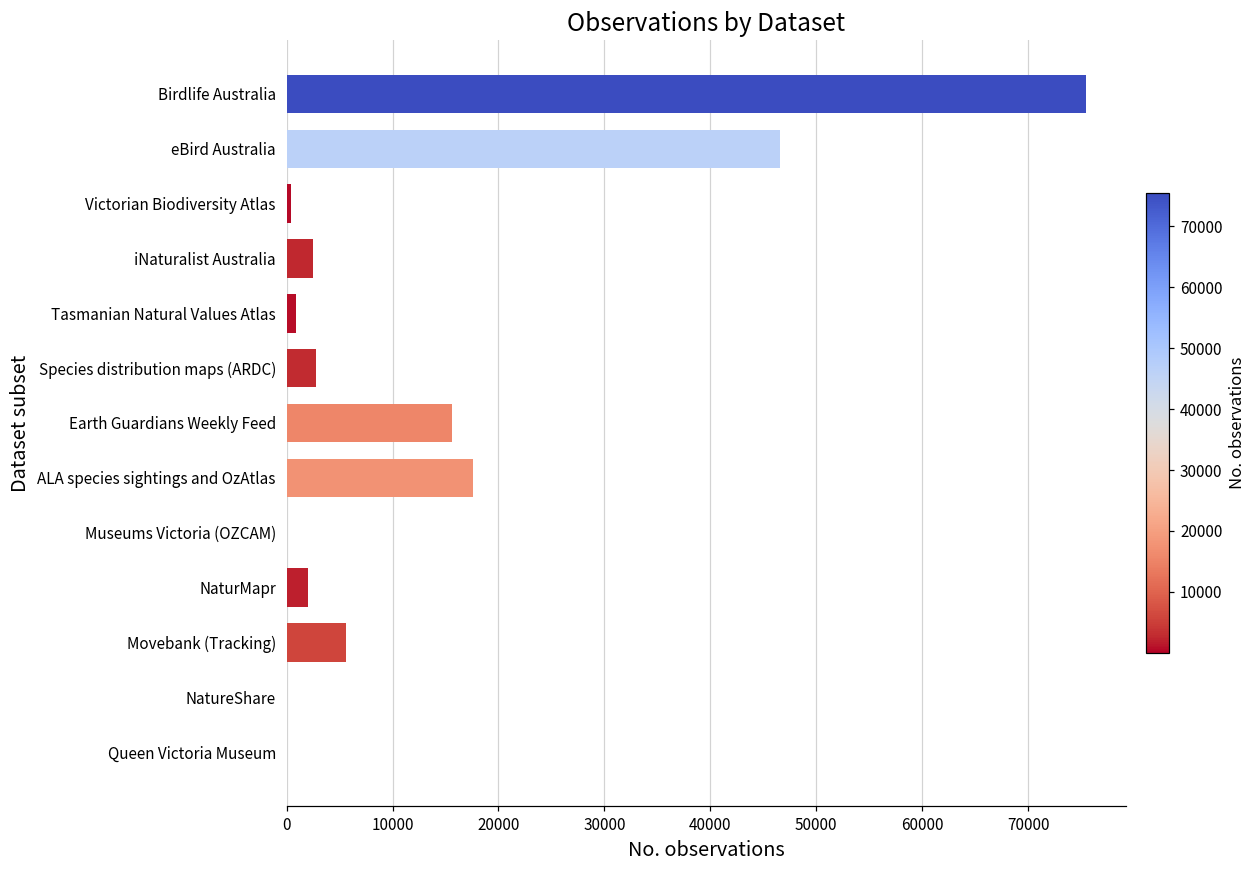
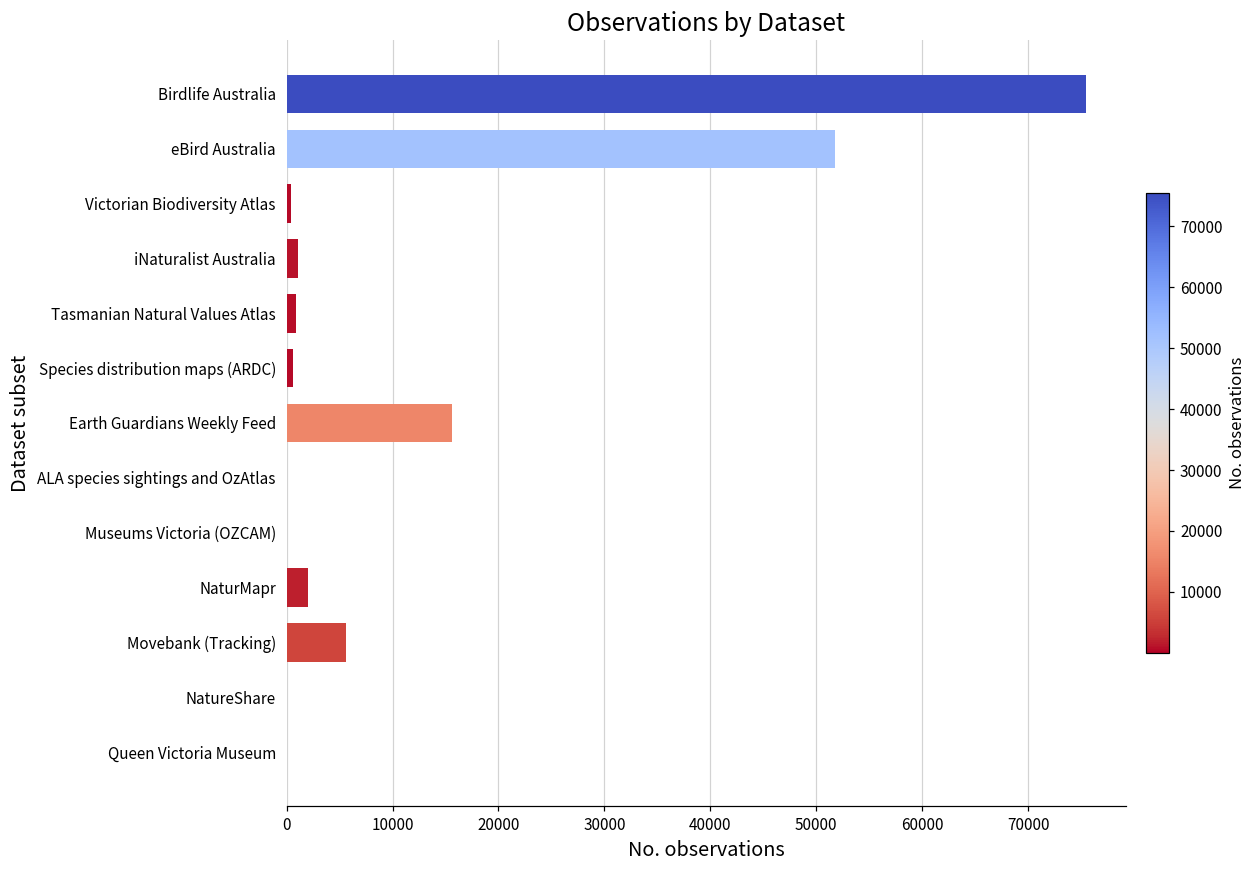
eBird Australia: 47000 -> 52000
iNaturalist Australia: 3000 -> 1000
Species distribution maps (ARDC): 3000 -> 1000
ALA species sightings and OzAtlas: 18000 -> 0
